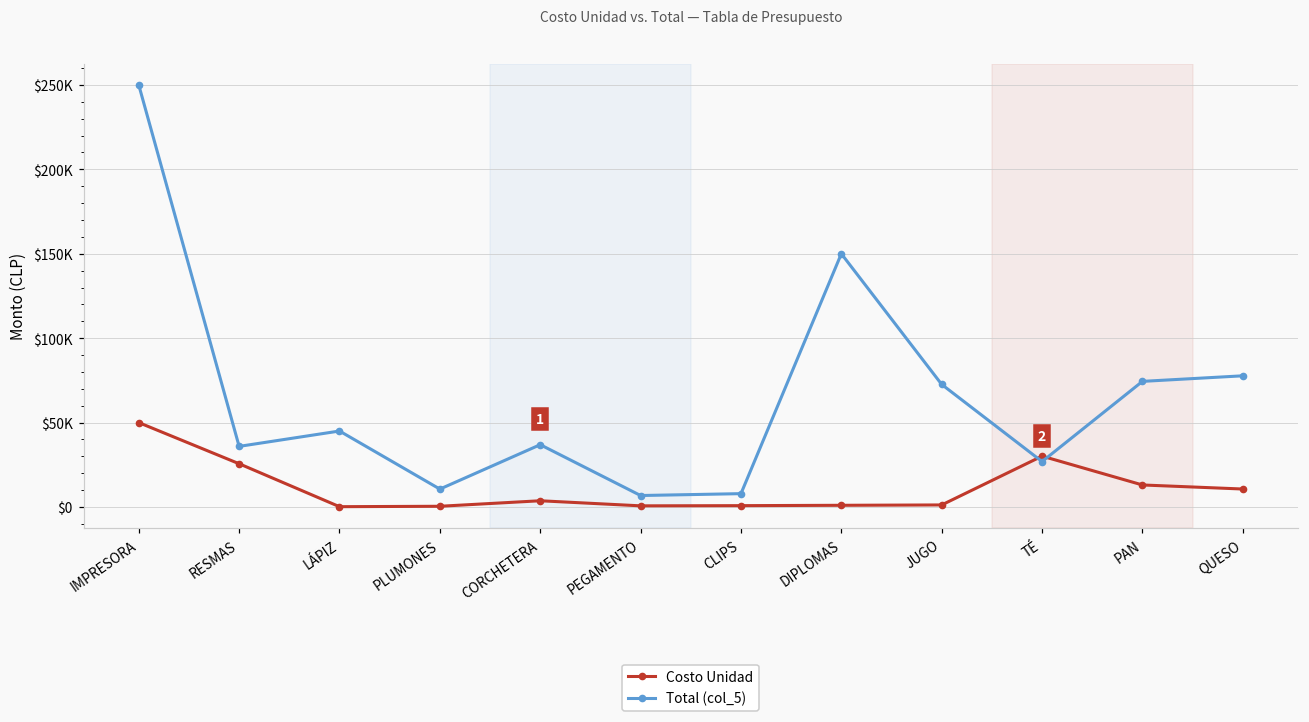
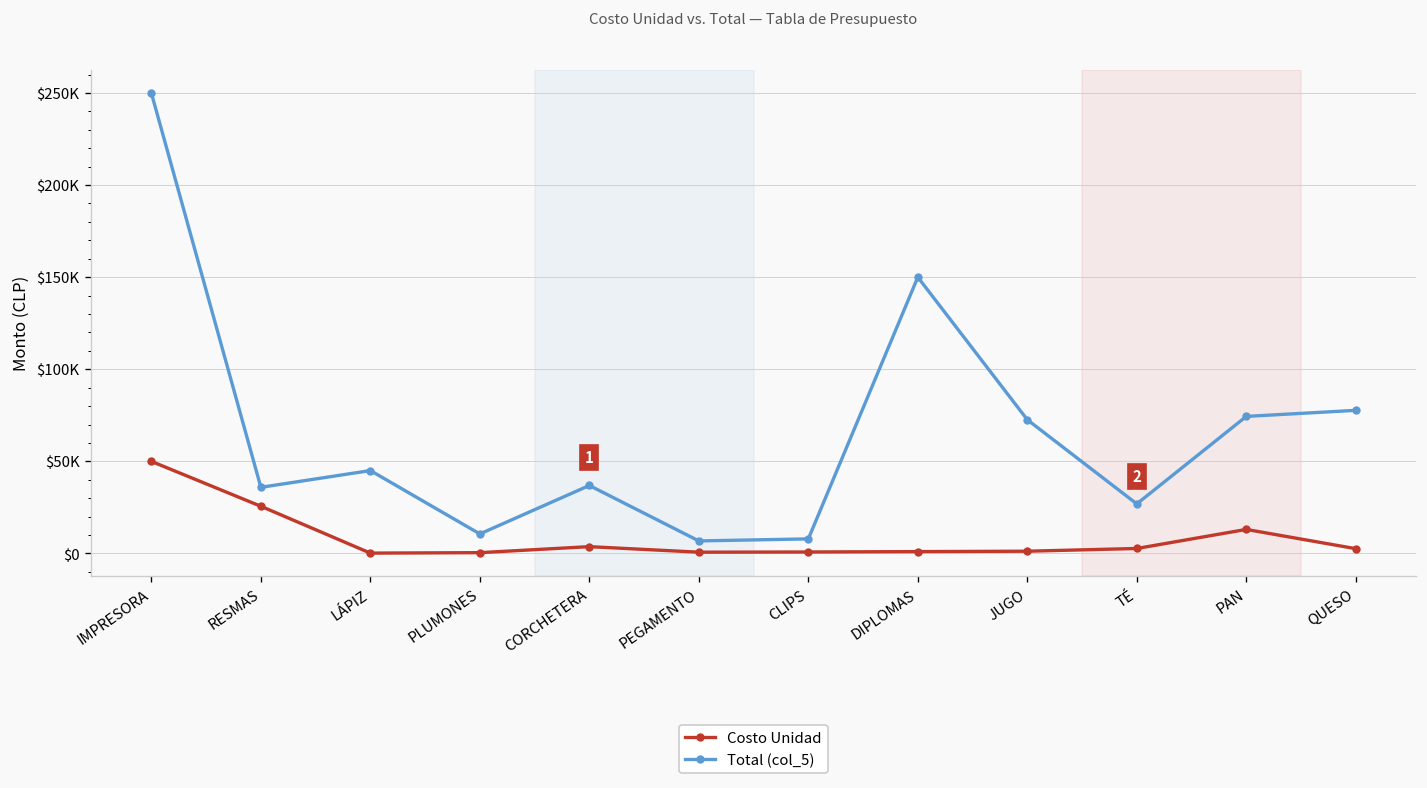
Costo Unidad, TÉ: $30000 -> $3000
Costo Unidad, QUESO: $11000 -> $3000
